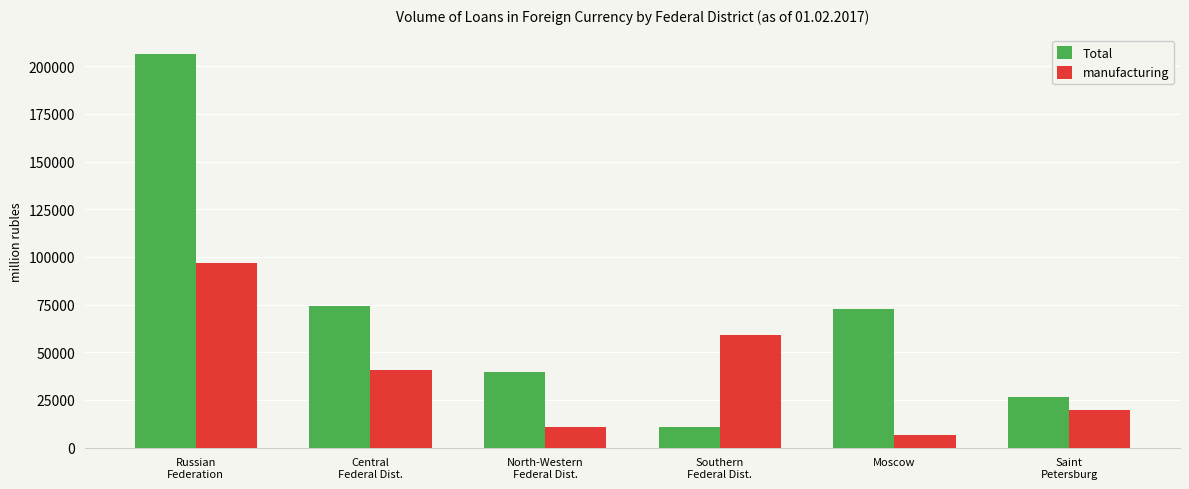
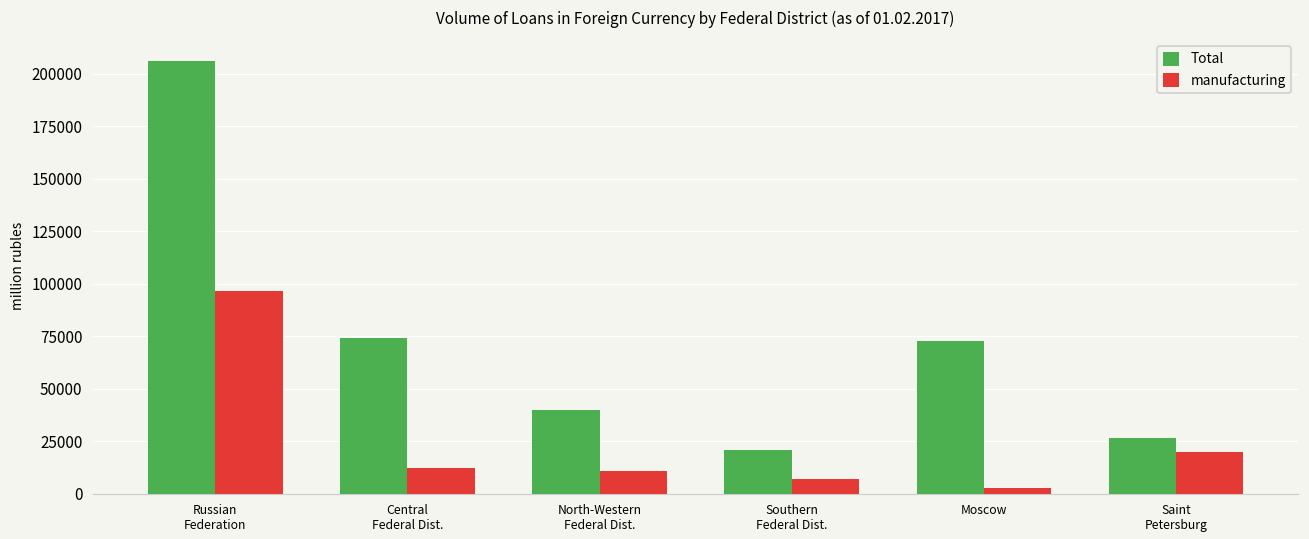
manufacturing, Central Federal Dist.: 41000 -> 12000
Total, Southern Federal Dist.: 11000 -> 21000
manufacturing, Southern Federal Dist.: 59000 -> 7000
manufacturing, Moscow: 7000 -> 2000
